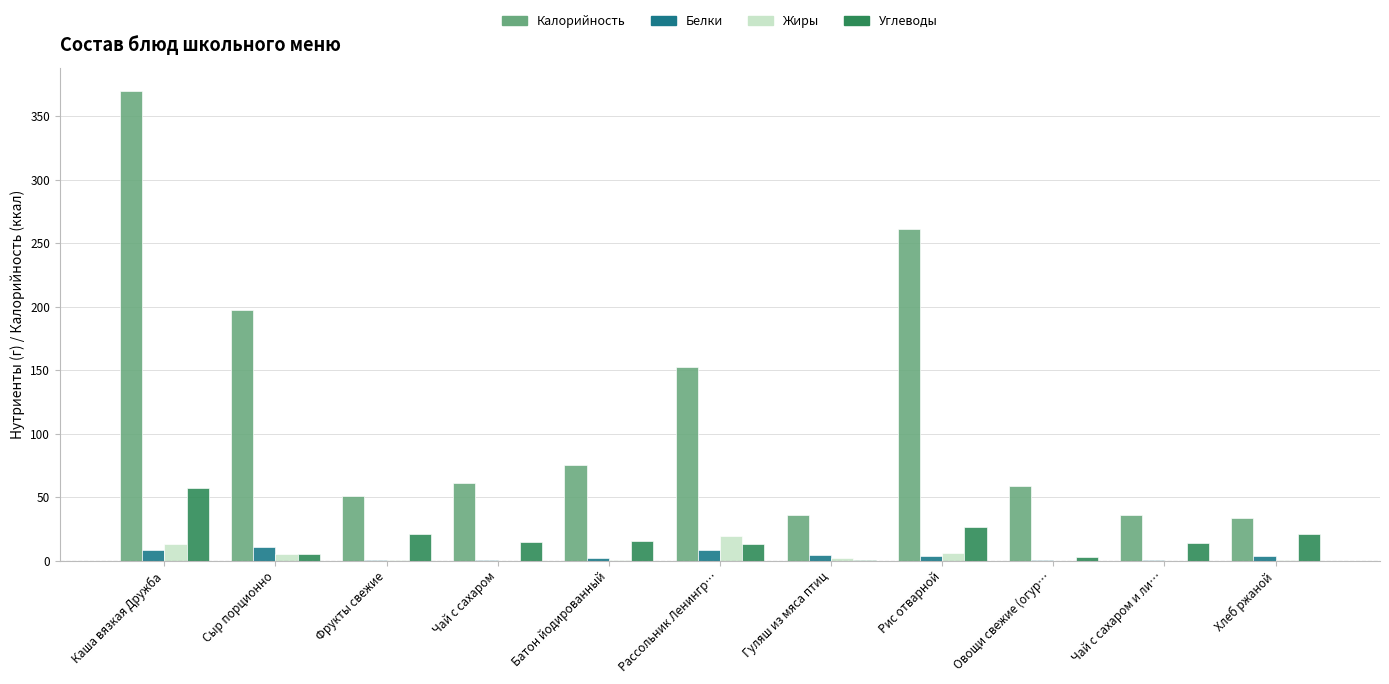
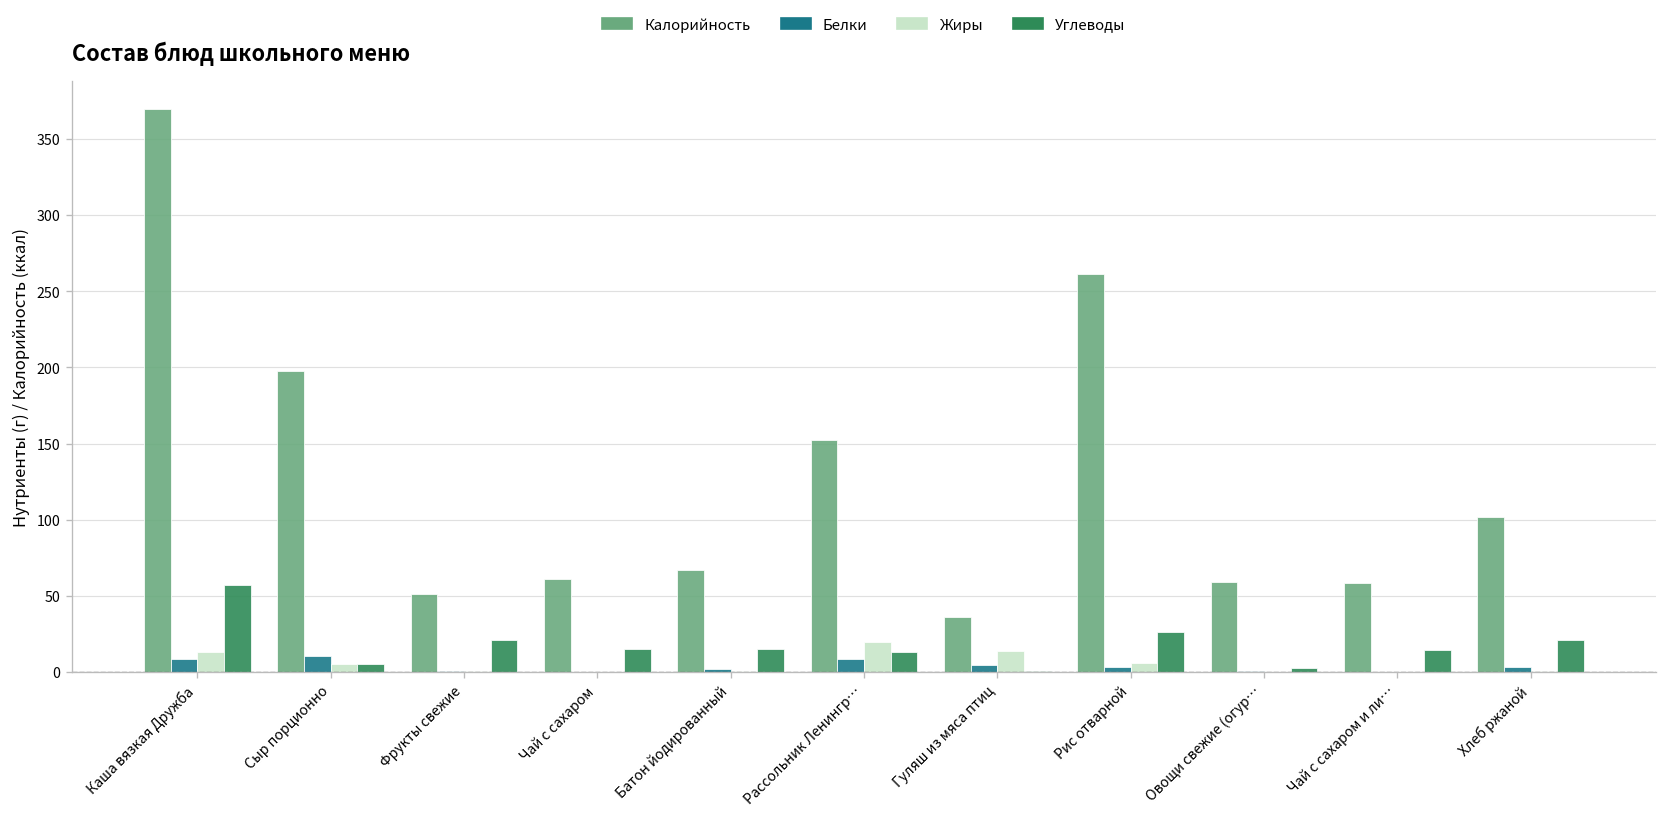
Калорийность, Батон йодированный: 75 -> 67
Жиры, Гуляш из мяса птиц: 2 -> 14
Калорийность, Чай с сахаром и ли…: 36 -> 58
Калорийность, Хлеб ржаной: 34 -> 102
